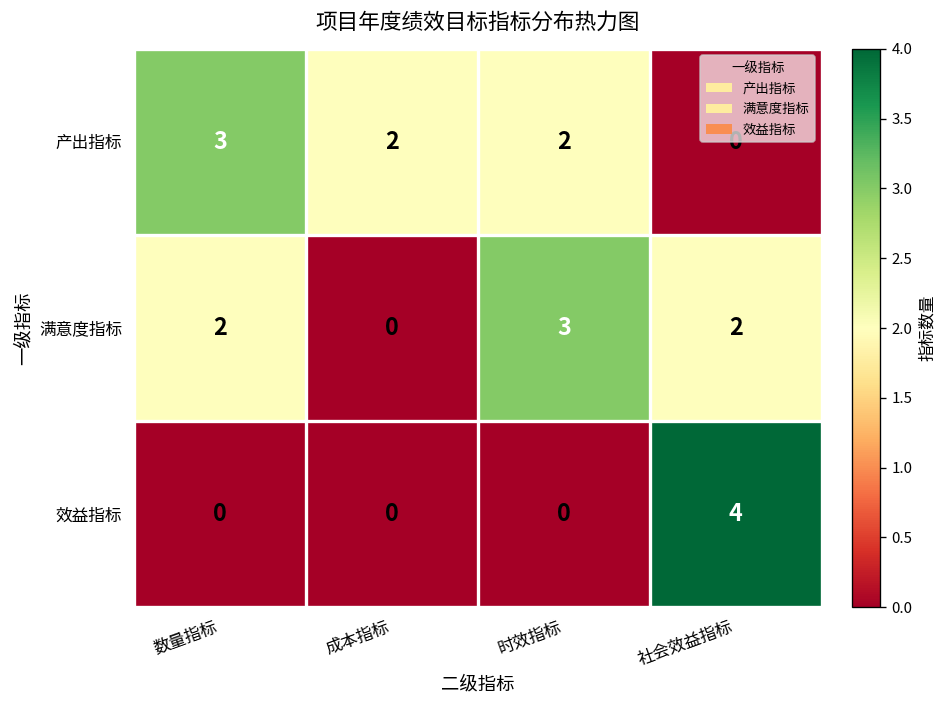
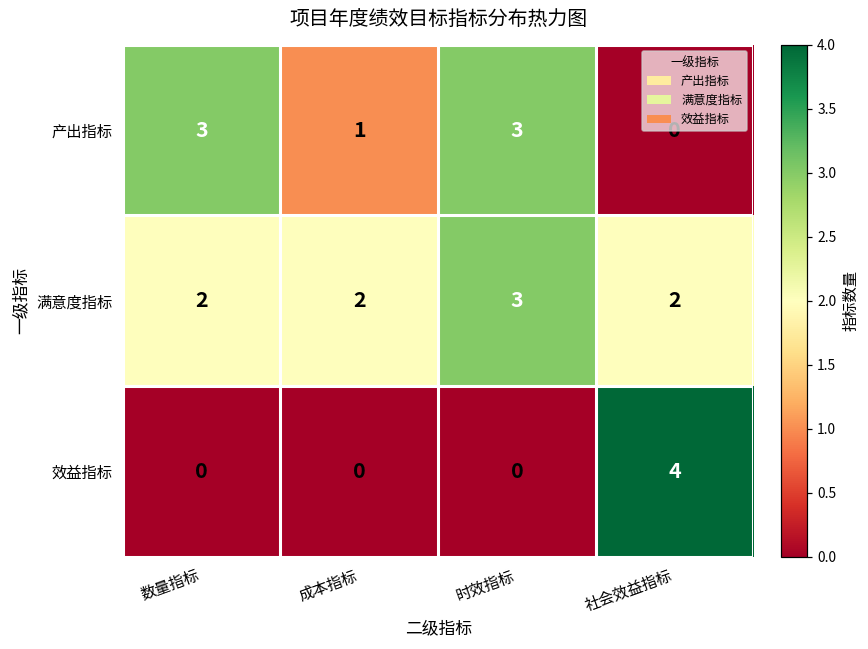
产出指标, 成本指标: 2 -> 1
产出指标, 时效指标: 2 -> 3
满意度指标, 成本指标: 0 -> 2
